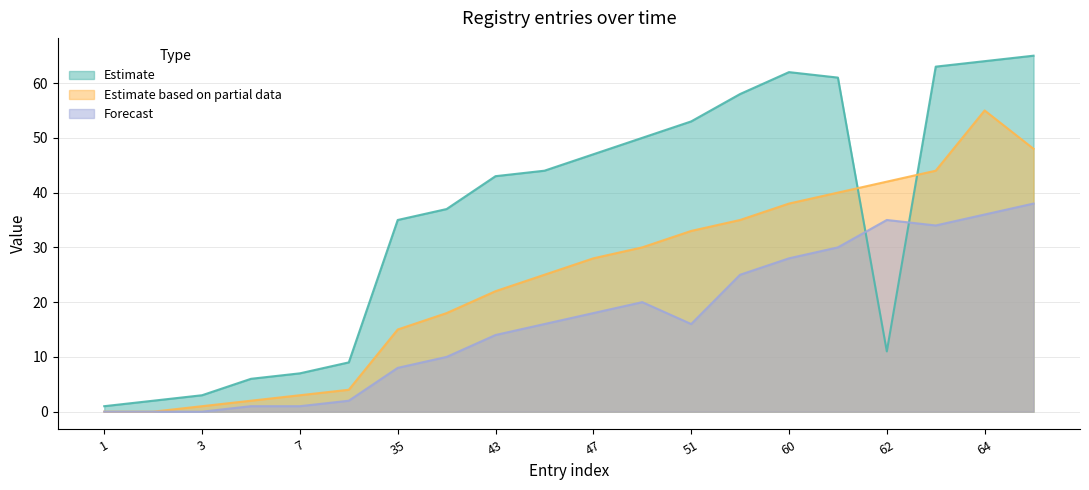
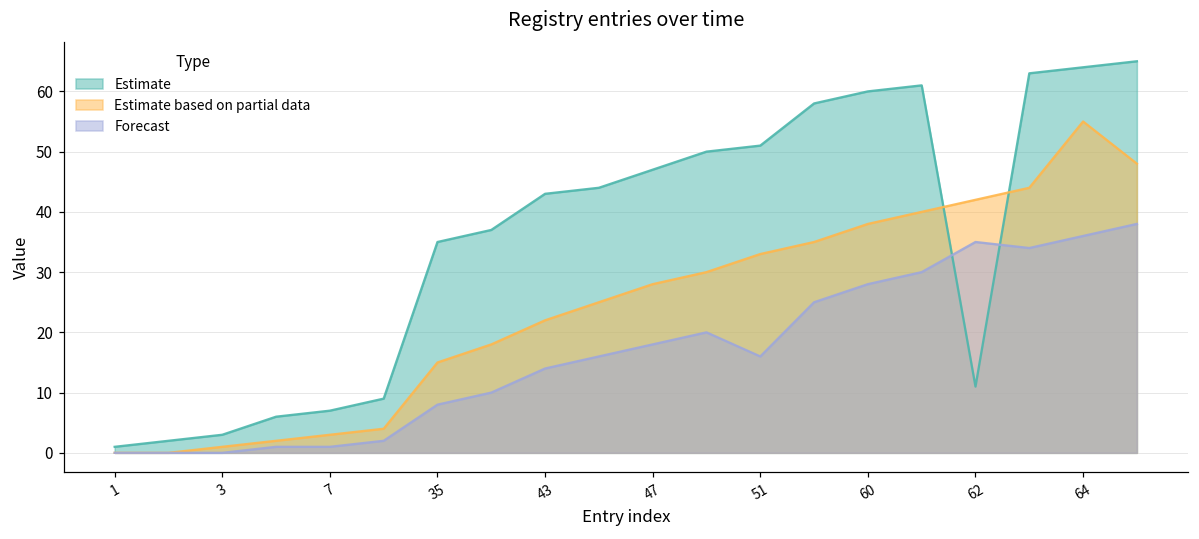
Estimate, 51: 53 -> 51
Estimate, 60: 62 -> 60
